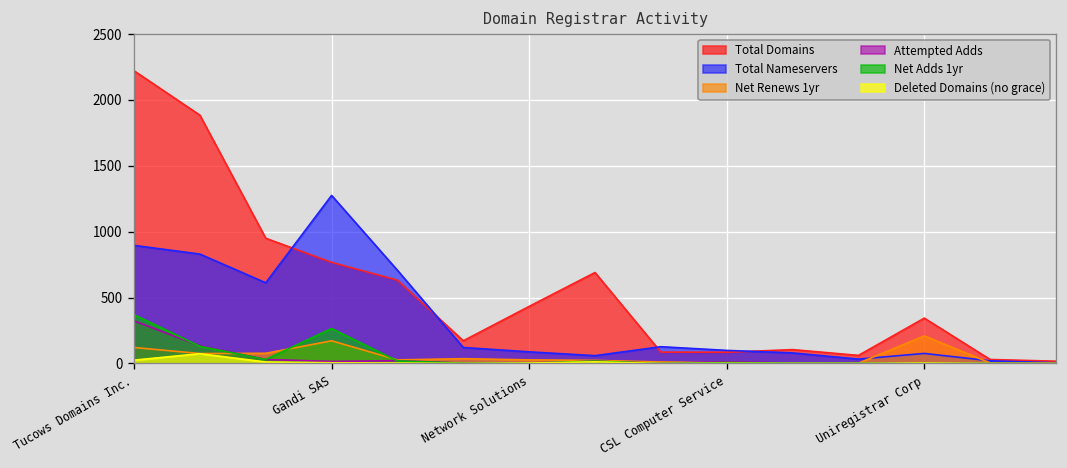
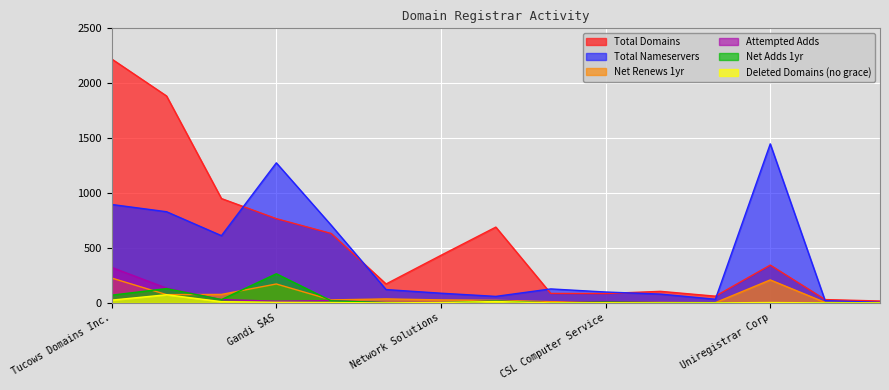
Net Renews 1yr, Tucows Domains Inc.: 120 -> 230
Net Adds 1yr, Tucows Domains Inc.: 370 -> 70
Total Nameservers, Uniregistrar Corp: 80 -> 1450
